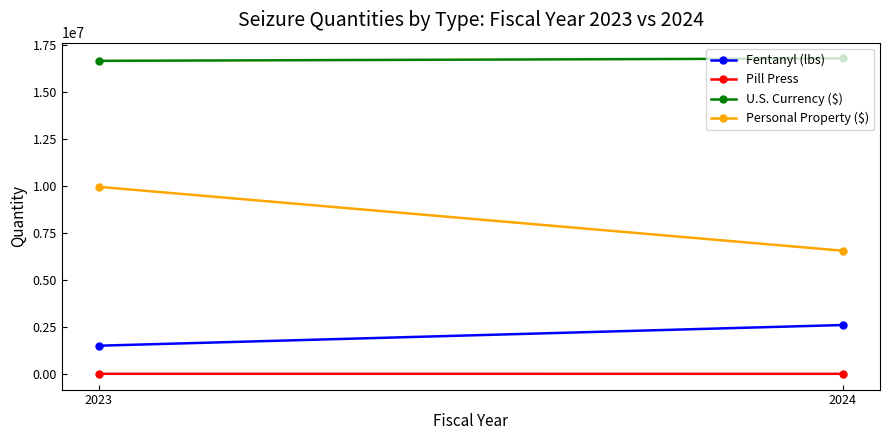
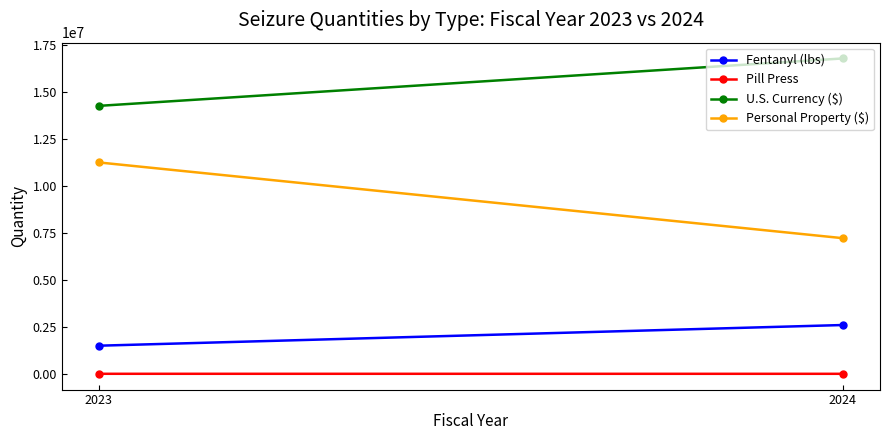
U.S. Currency ($), 2023: 16700000 -> 14300000
Personal Property ($), 2023: 10000000 -> 11300000
Personal Property ($), 2024: 6600000 -> 7200000
